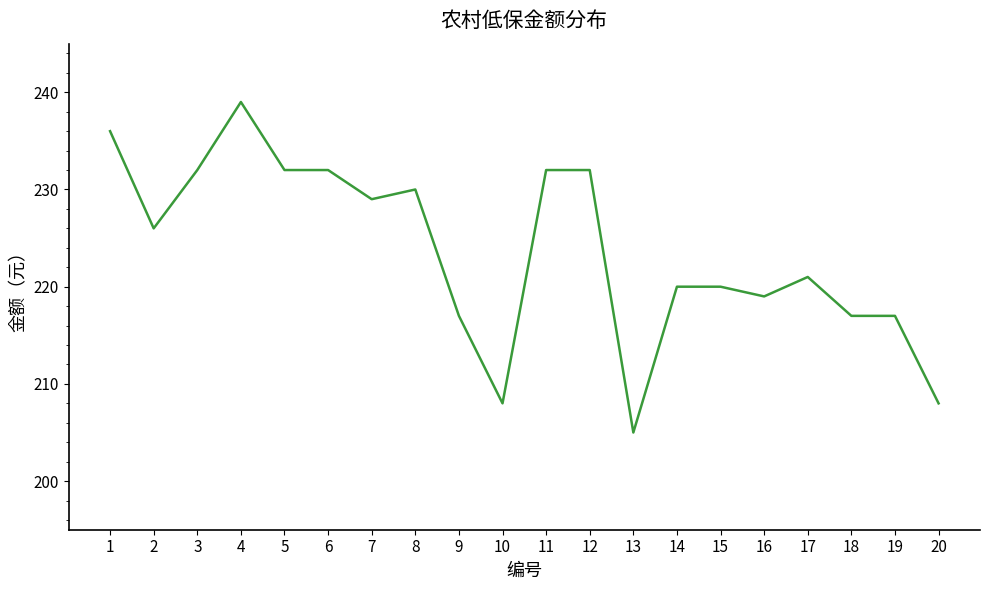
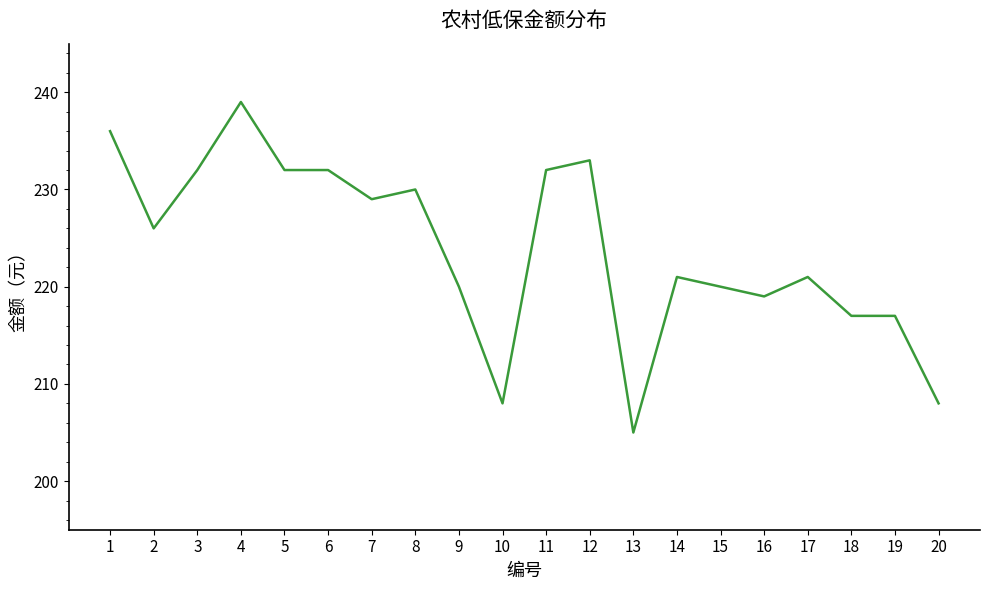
9: 217 -> 220
12: 232 -> 233
14: 220 -> 221
